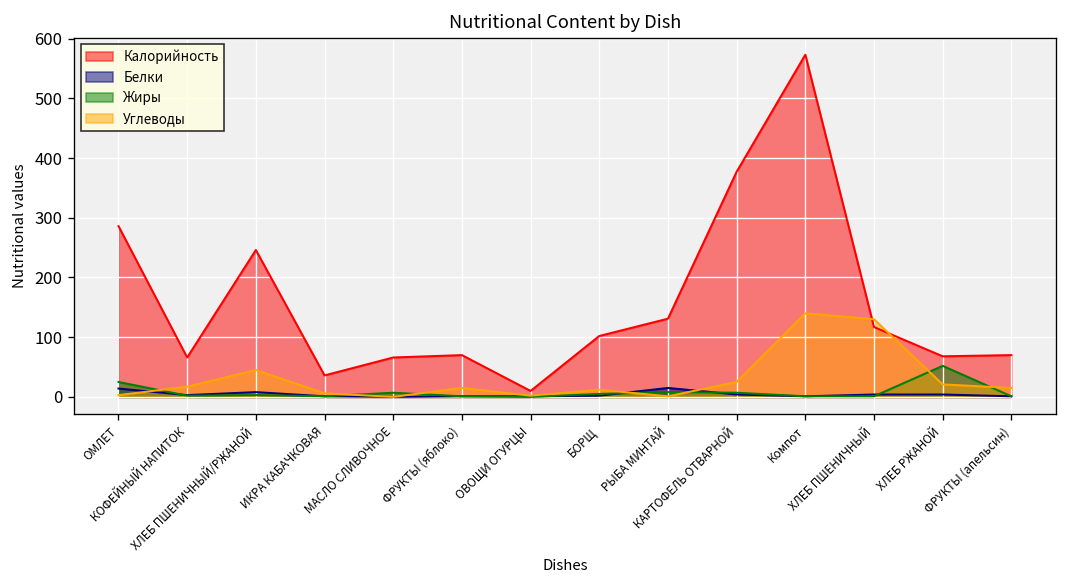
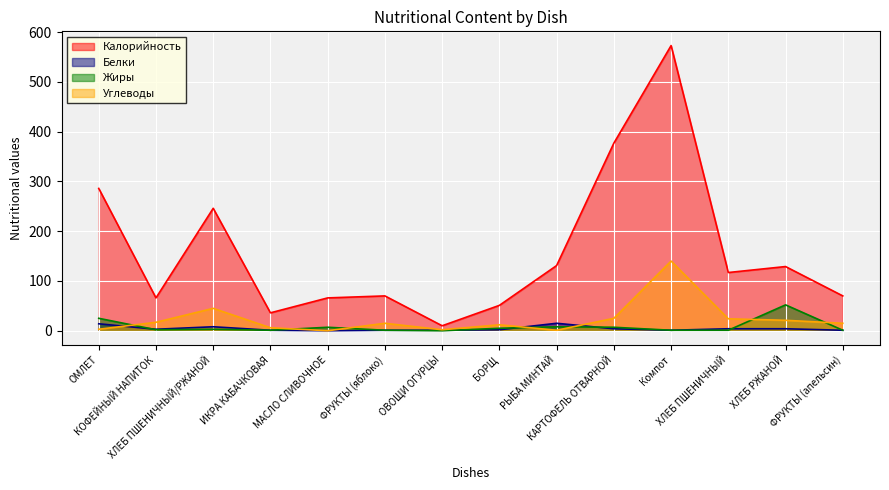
Калорийность, БОРЩ: 100 -> 50
Углеводы, ХЛЕБ ПШЕНИЧНЫЙ: 130 -> 20
Калорийность, ХЛЕБ РЖАНОЙ: 70 -> 130
